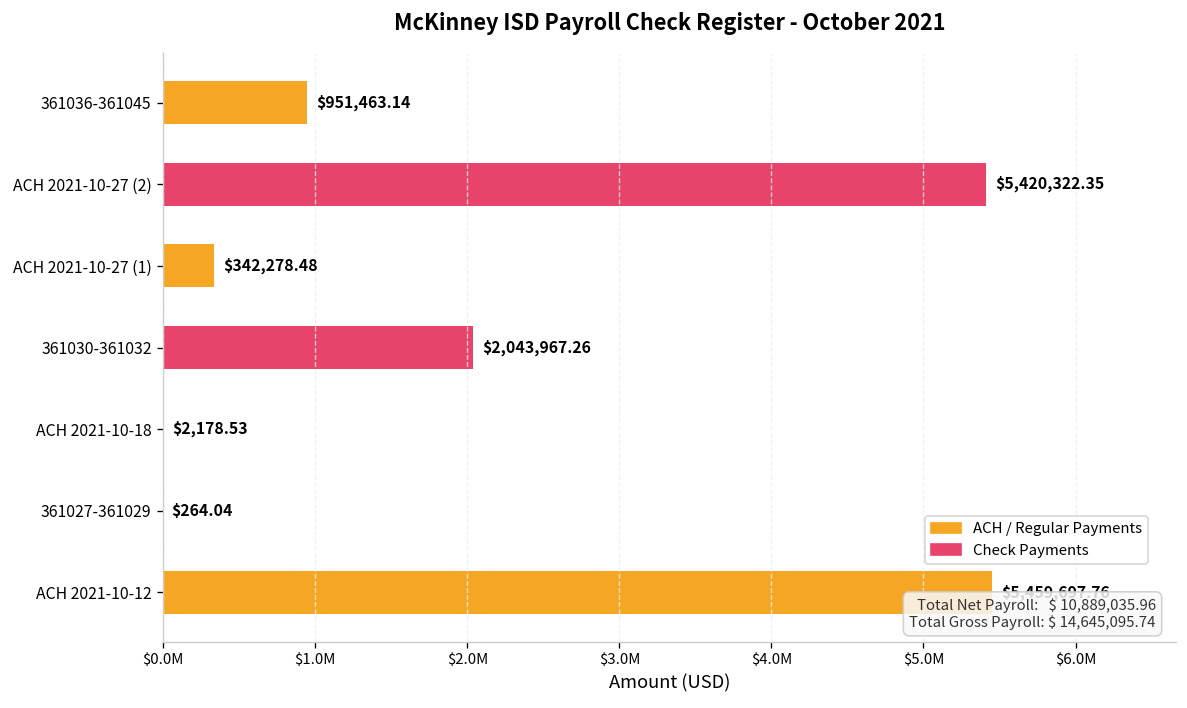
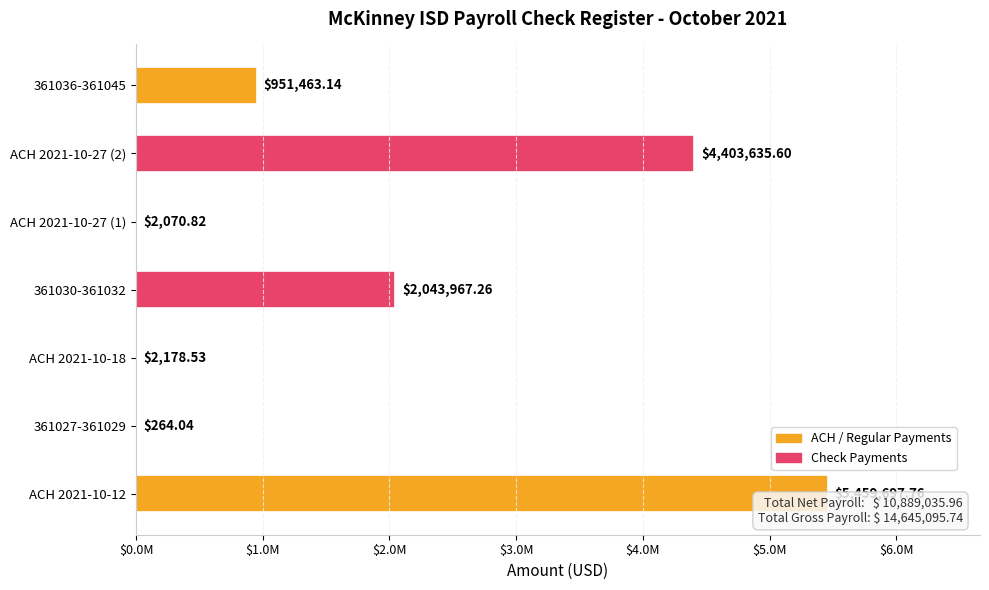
ACH 2021-10-27 (2): $5,420,322.35 -> $4,403,635.60
ACH 2021-10-27 (1): $342,278.48 -> $2,070.82
